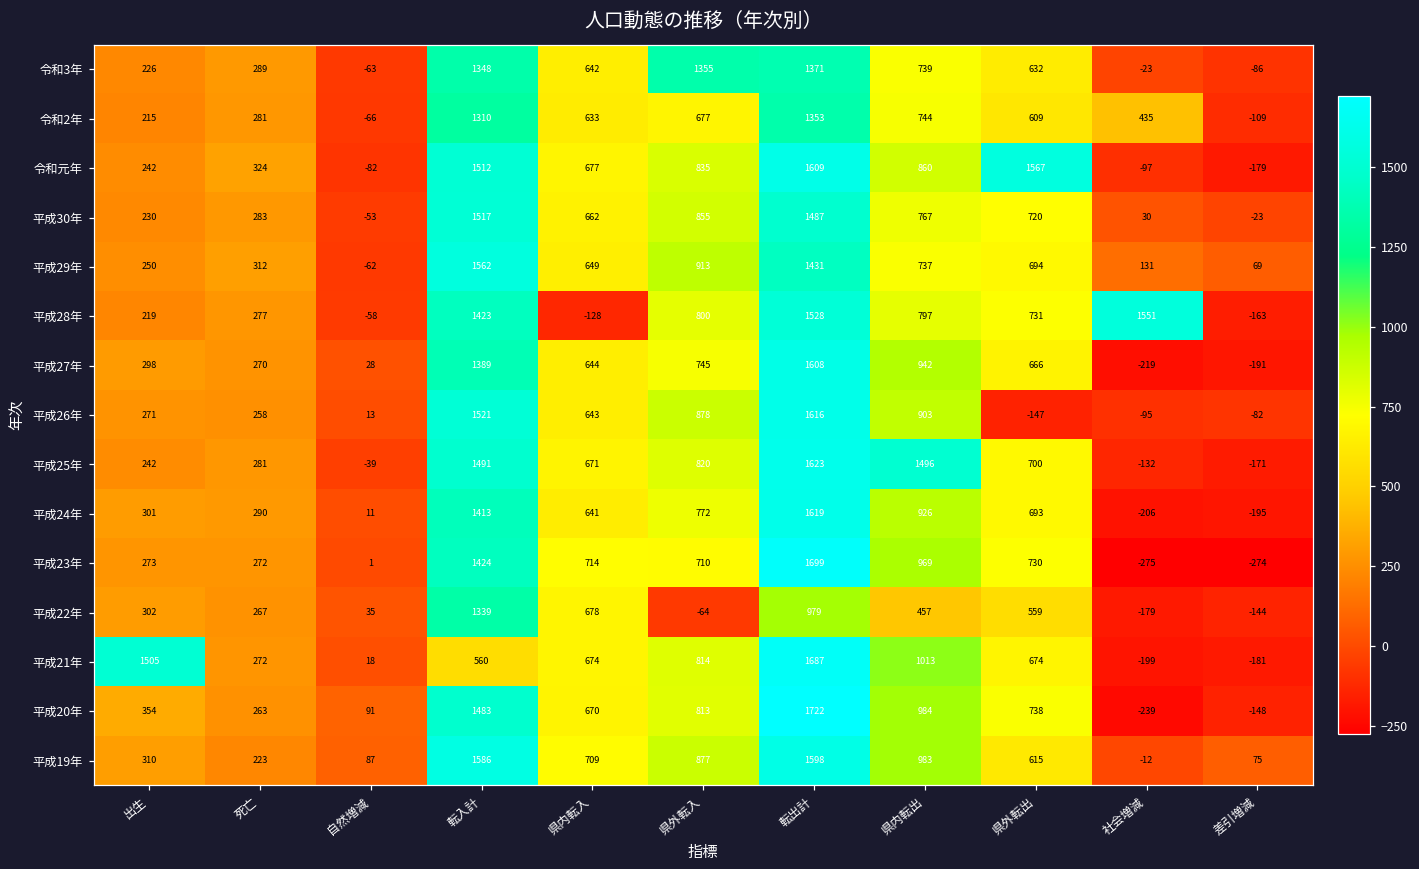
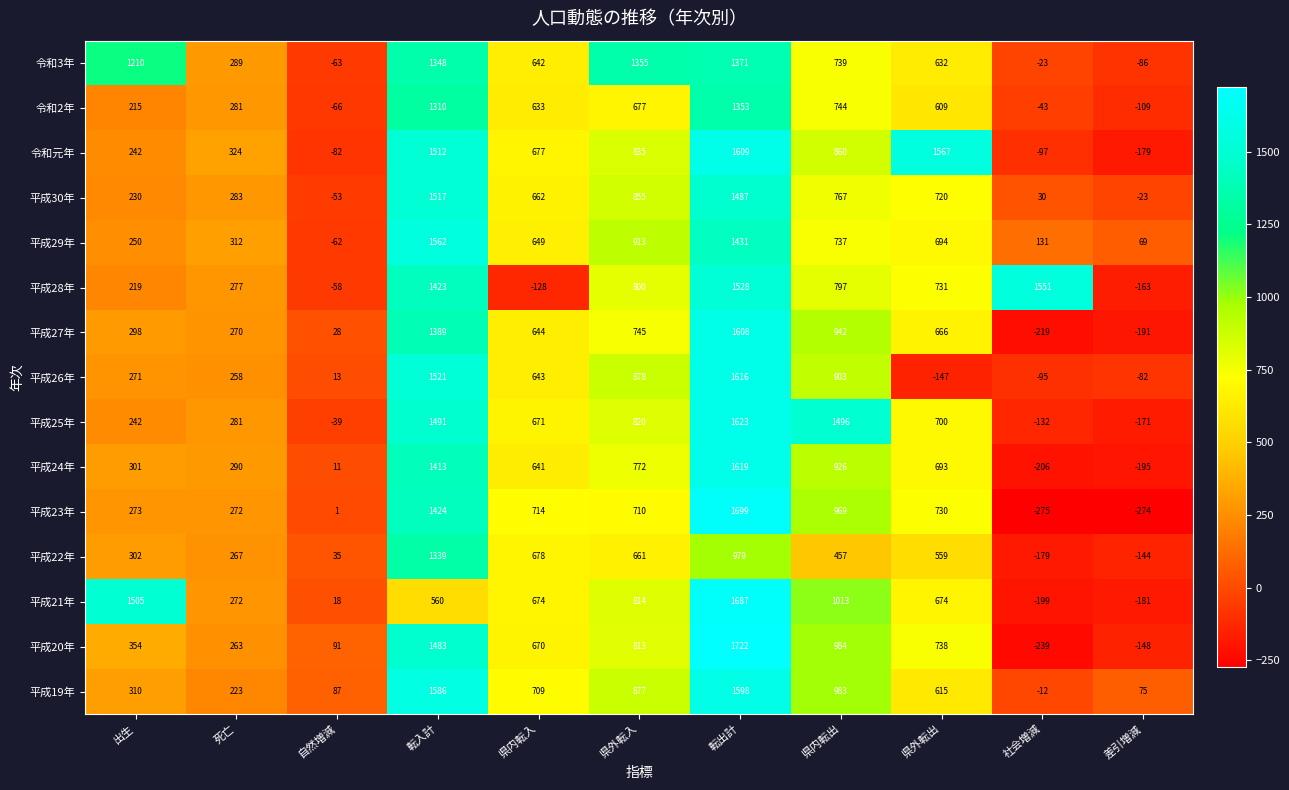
令和3年, 出生: 226 -> 1210
令和2年, 社会増減: 435 -> -43
平成22年, 県外転入: -64 -> 661
